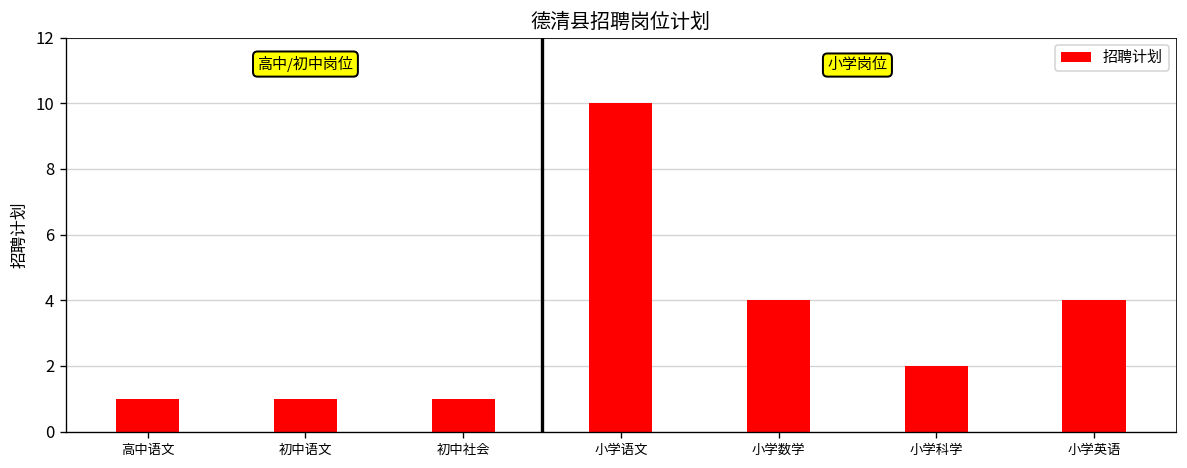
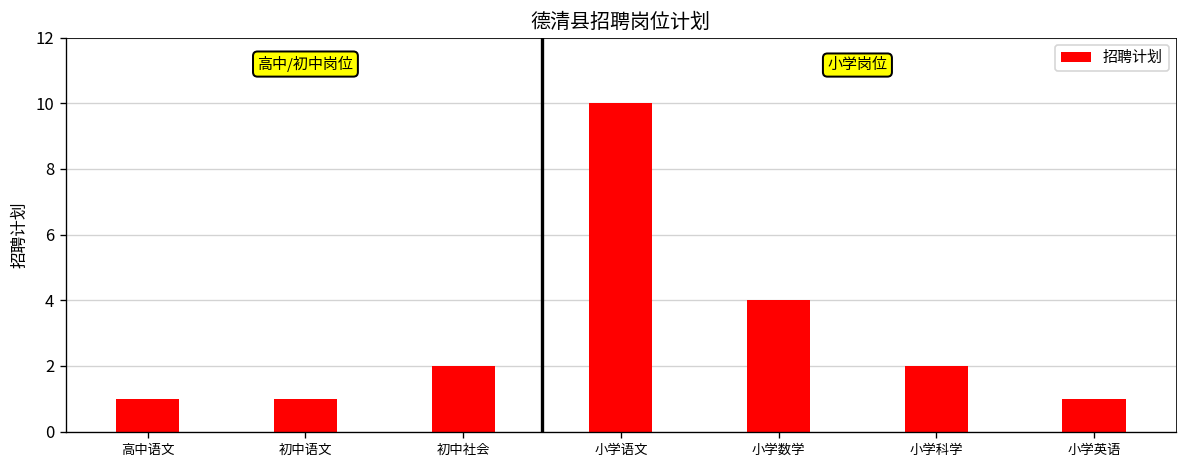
初中社会: 1 -> 2
小学英语: 4 -> 1
